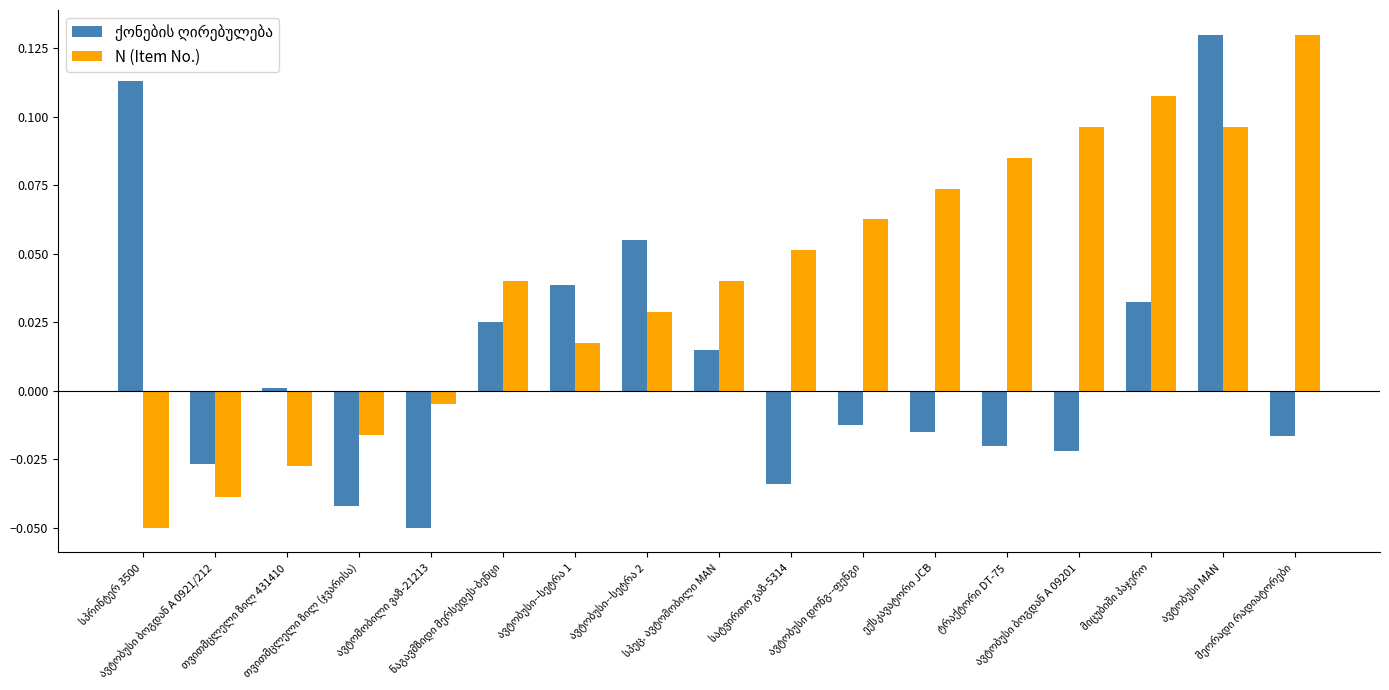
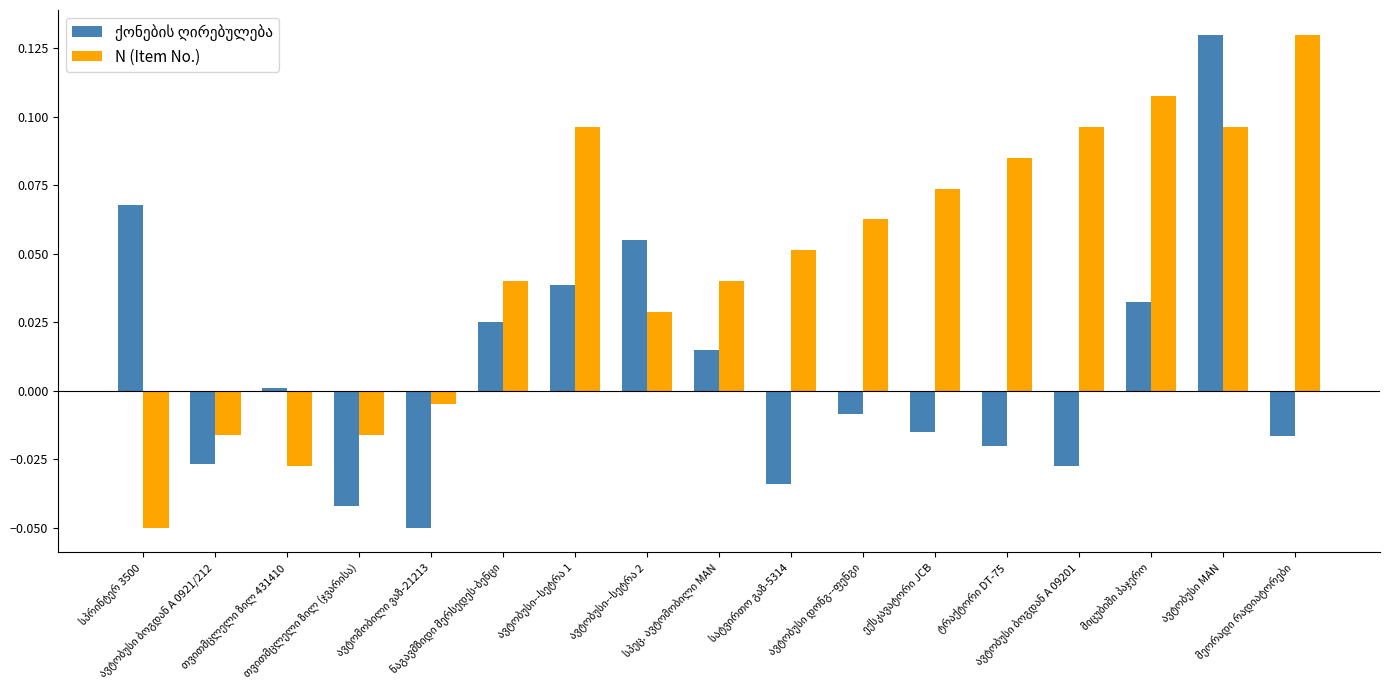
ქონების ღირებულება, სპრინტერ 3500: 0.113 -> 0.068
N (Item No.), ავტობუსი ბოგდან A 0921/212: -0.039 -> -0.016
N (Item No.), ავტობუსი--სეტრა 1: 0.018 -> 0.096
ქონების ღირებულება, ავტობუსი დონგ--ფენგი: -0.013 -> -0.009
ქონების ღირებულება, ავტობუსი ბოგდან A 09201: -0.022 -> -0.027
